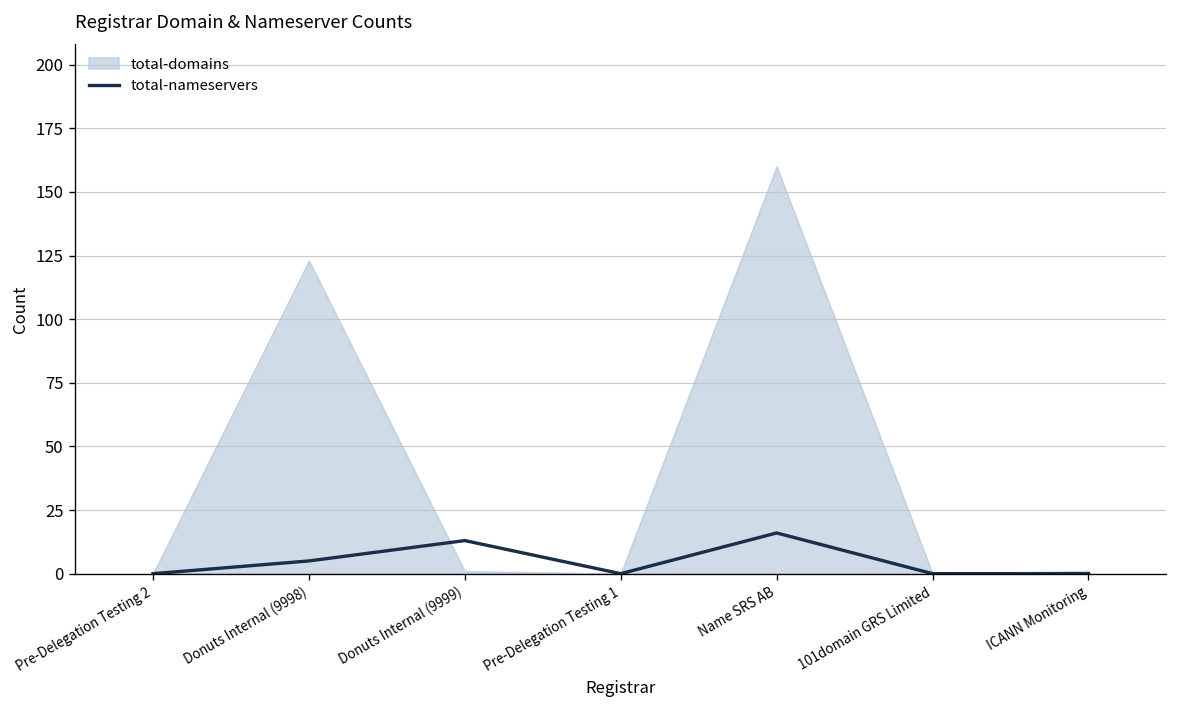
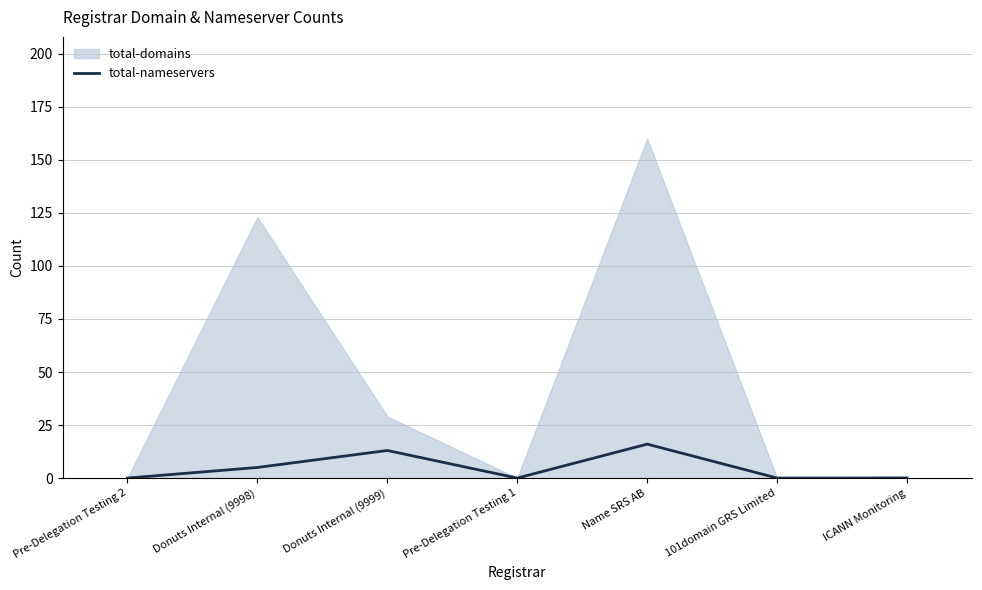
total-domains, Donuts Internal (9999): 1 -> 29
